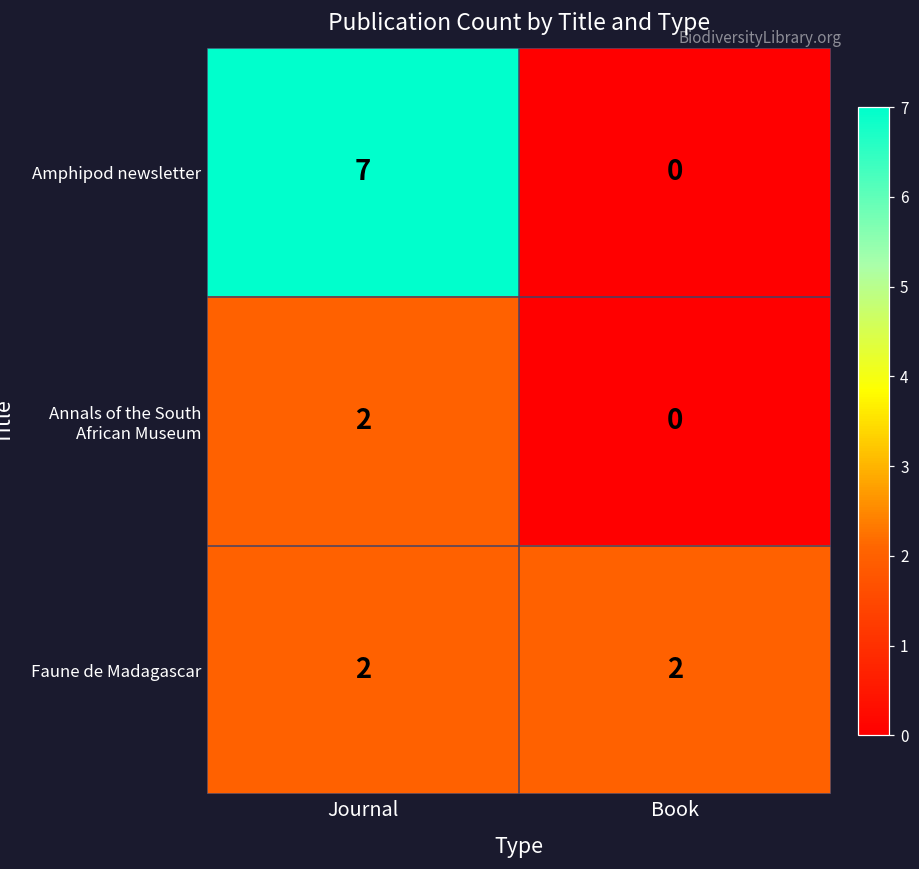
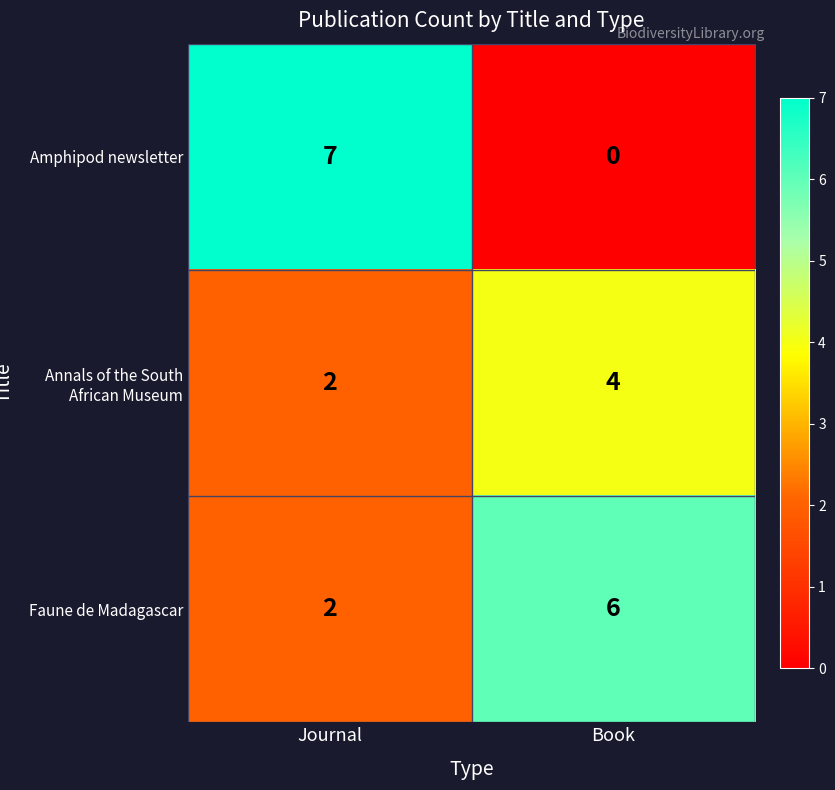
Annals of the South African Museum, Book: 0 -> 4
Faune de Madagascar, Book: 2 -> 6
